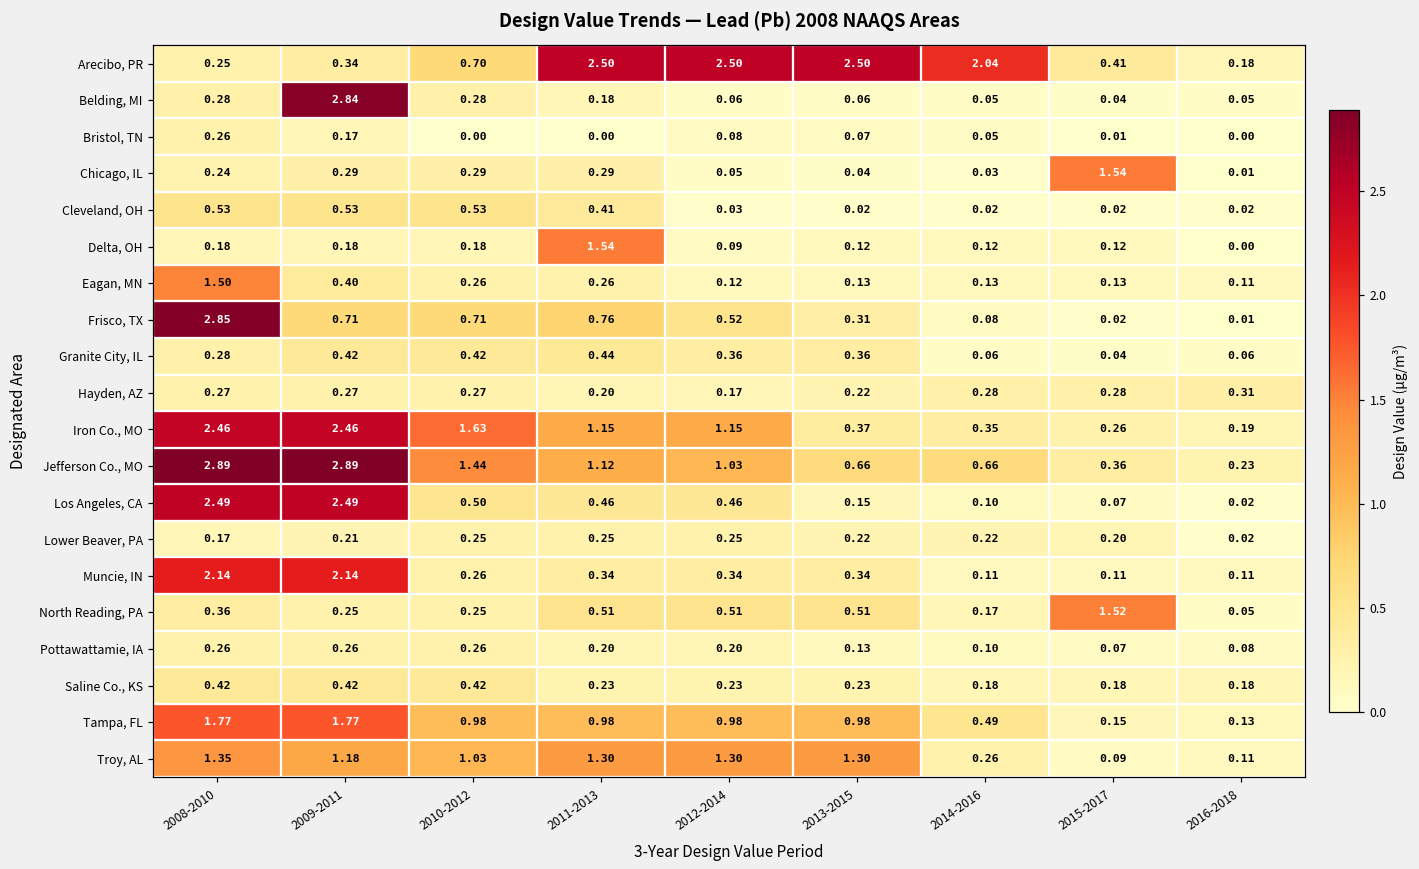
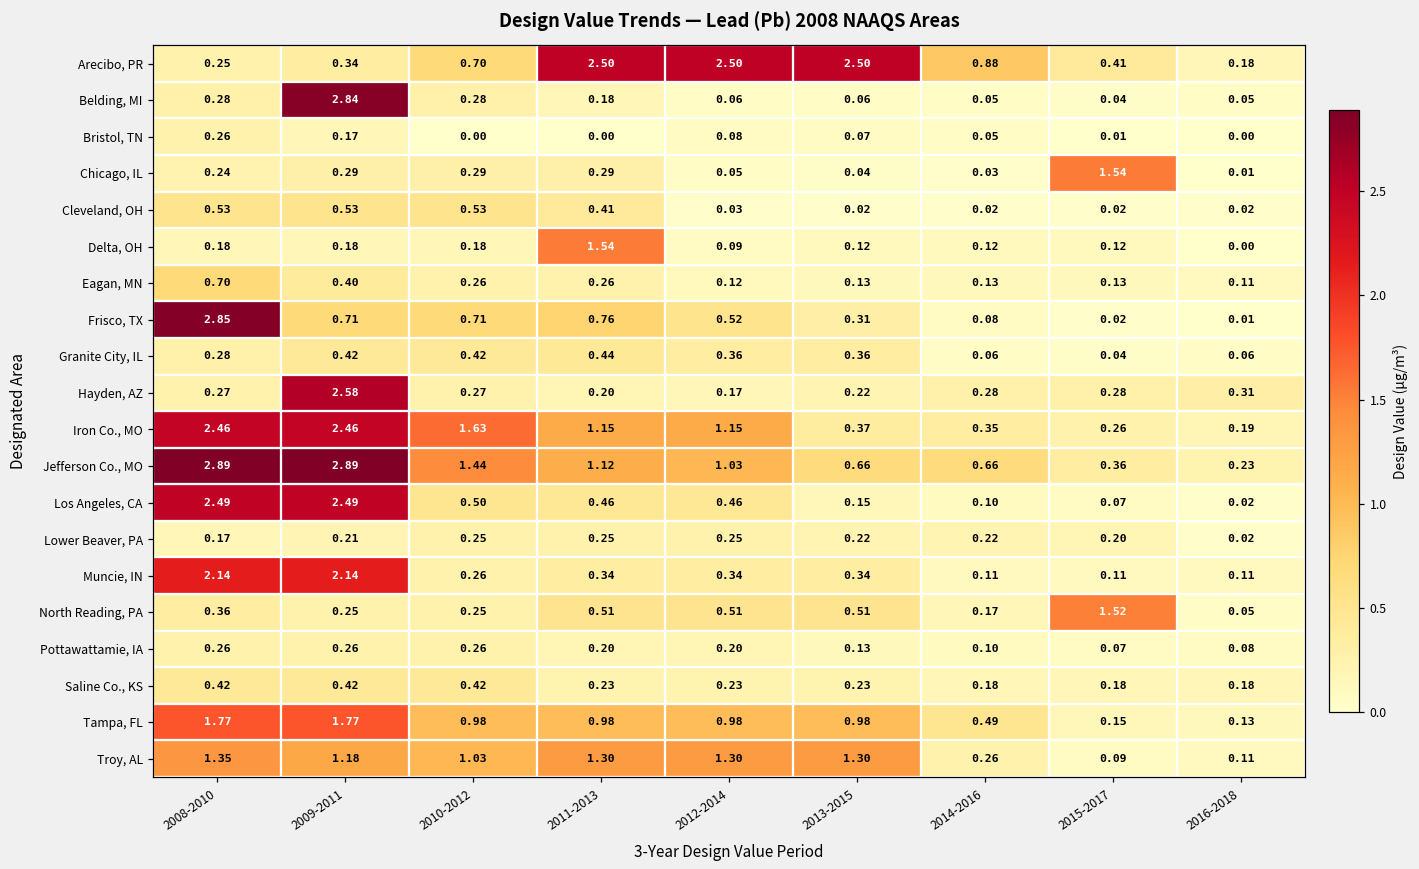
Arecibo, PR, 2014-2016: 2.04 -> 0.88
Eagan, MN, 2008-2010: 1.50 -> 0.70
Hayden, AZ, 2009-2011: 0.27 -> 2.58
